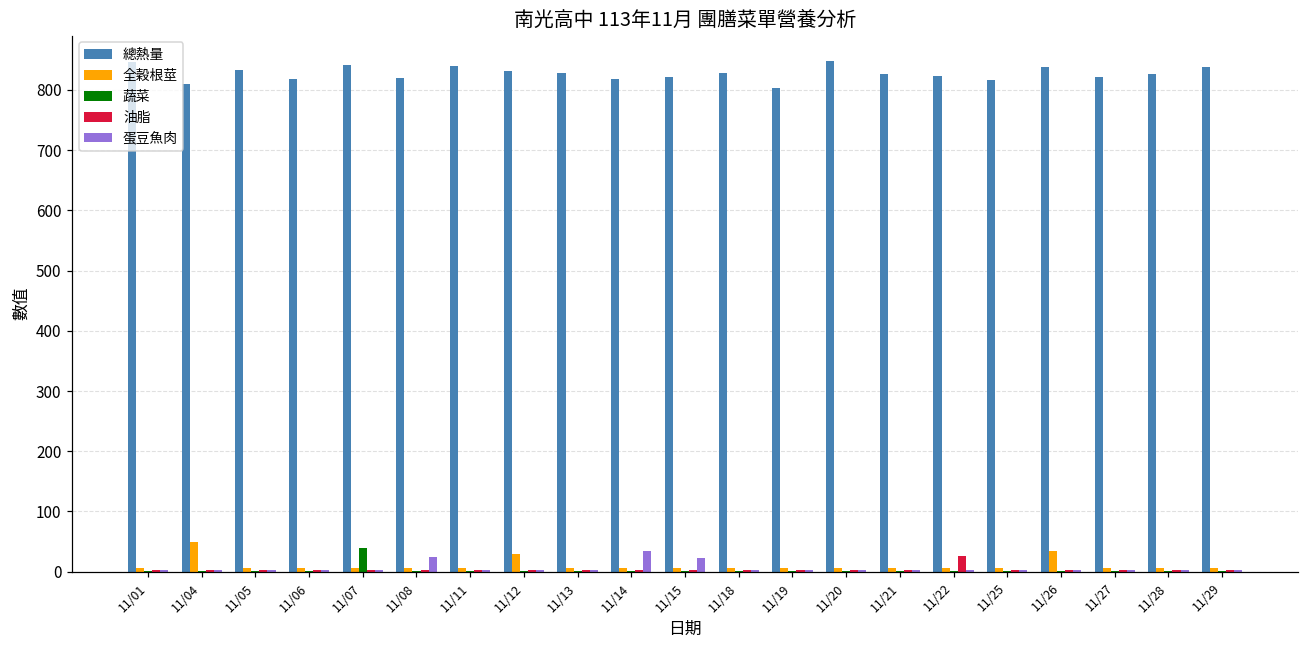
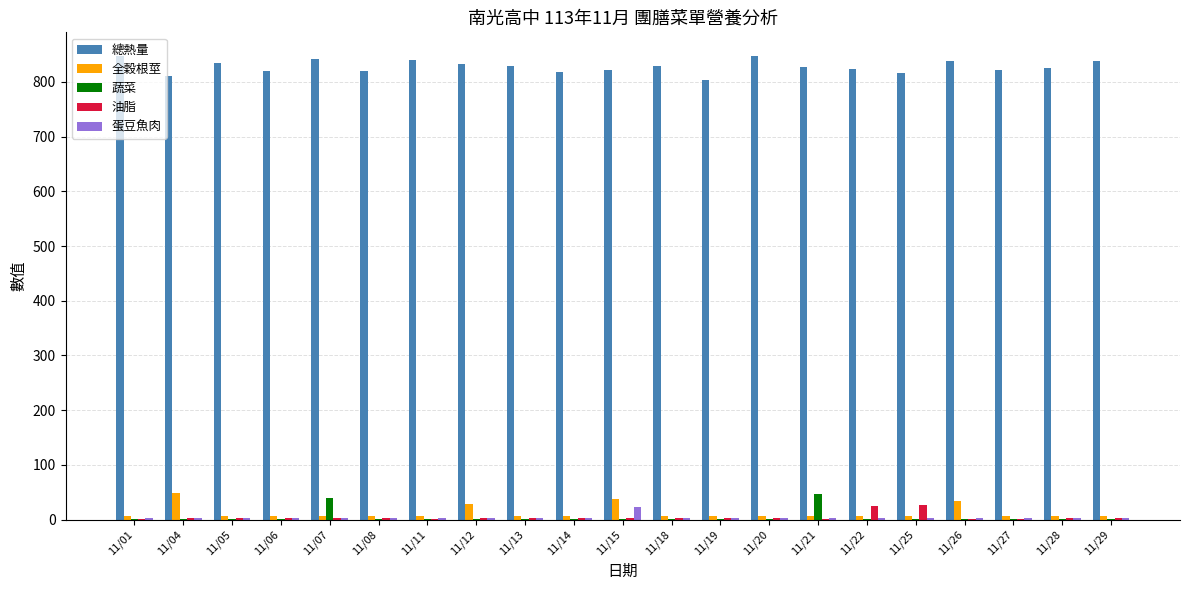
蛋豆魚肉, 11/08: 20 -> 0
蛋豆魚肉, 11/14: 40 -> 0
全穀根莖, 11/15: 10 -> 40
蔬菜, 11/21: 0 -> 50
油脂, 11/25: 0 -> 30
